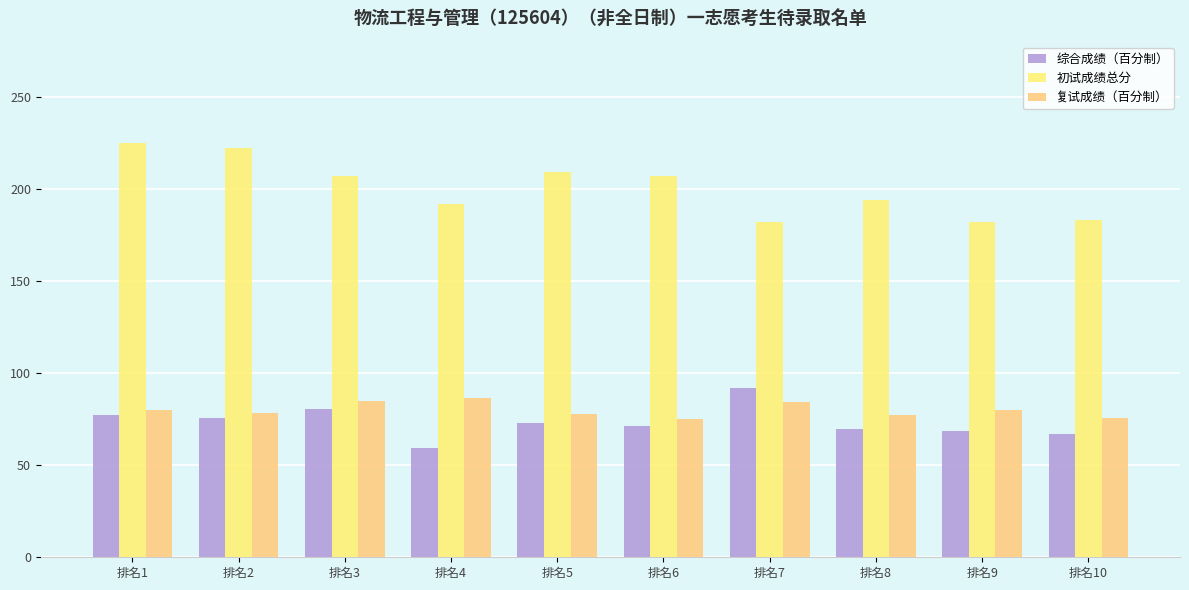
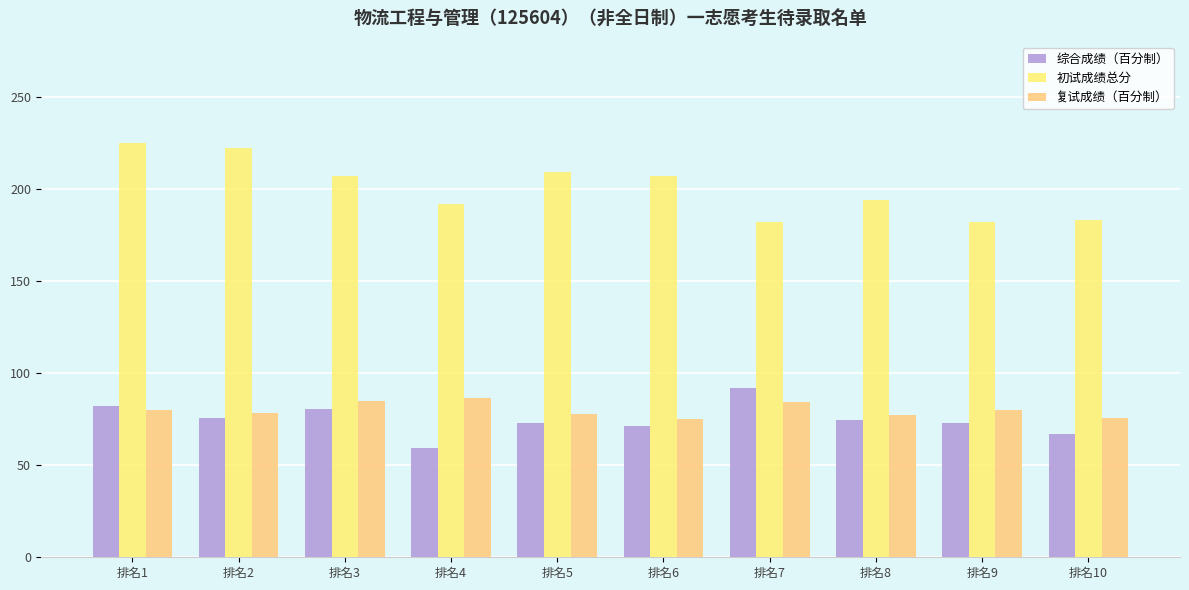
综合成绩（百分制）, 排名1: 77 -> 82
综合成绩（百分制）, 排名8: 70 -> 75
综合成绩（百分制）, 排名9: 68 -> 73
